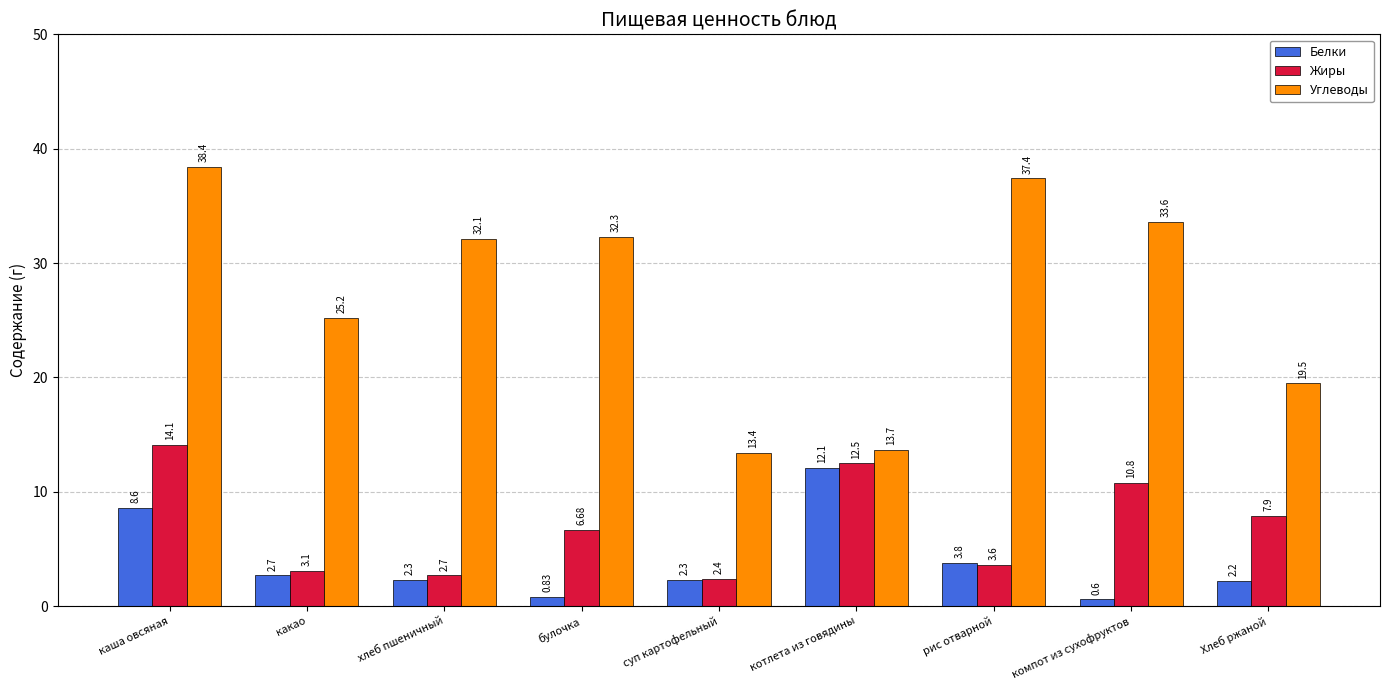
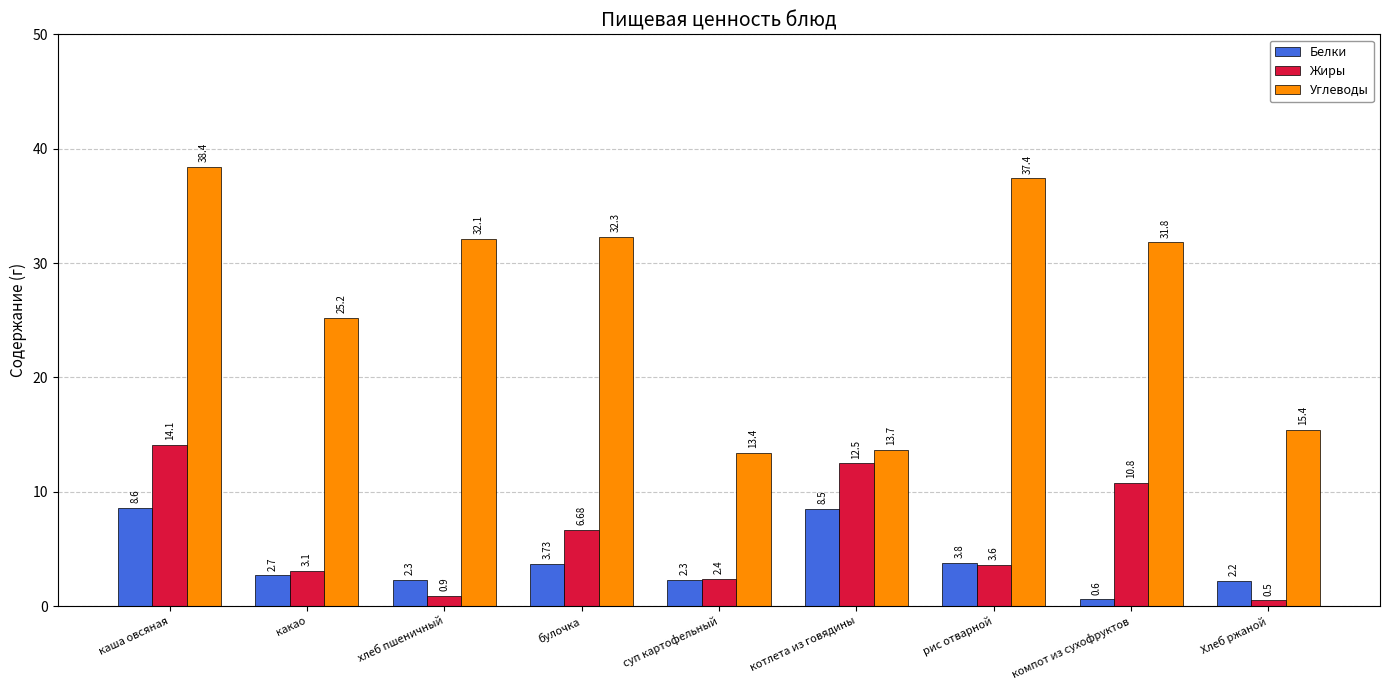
Жиры, хлеб пшеничный: 2.7 -> 0.9
Белки, булочка: 0.83 -> 3.73
Белки, котлета из говядины: 12.1 -> 8.5
Углеводы, компот из сухофруктов: 33.6 -> 31.8
Жиры, Хлеб ржаной: 7.9 -> 0.5
Углеводы, Хлеб ржаной: 19.5 -> 15.4
